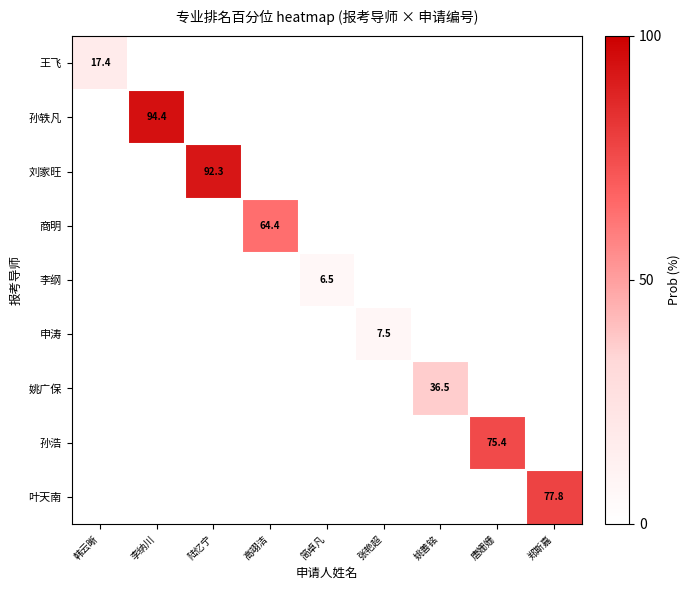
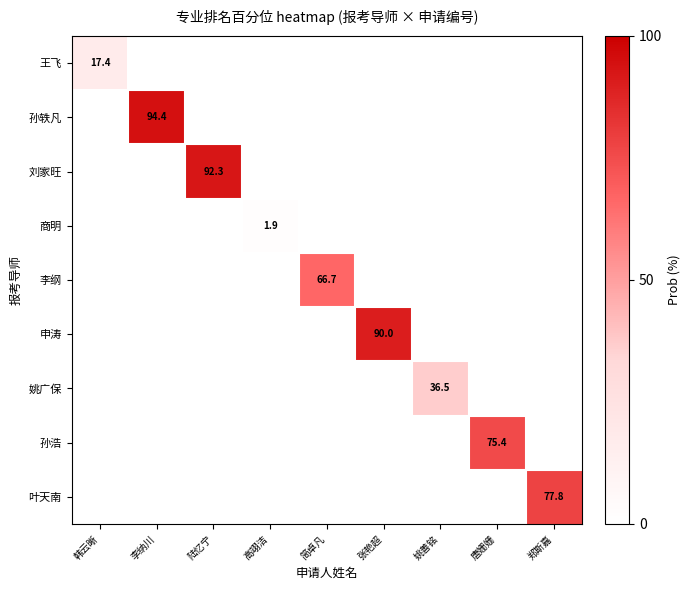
商明, 高翊洁: 64.4 -> 1.9
李纲, 简卓凡: 6.5 -> 66.7
申涛, 张艳超: 7.5 -> 90.0
